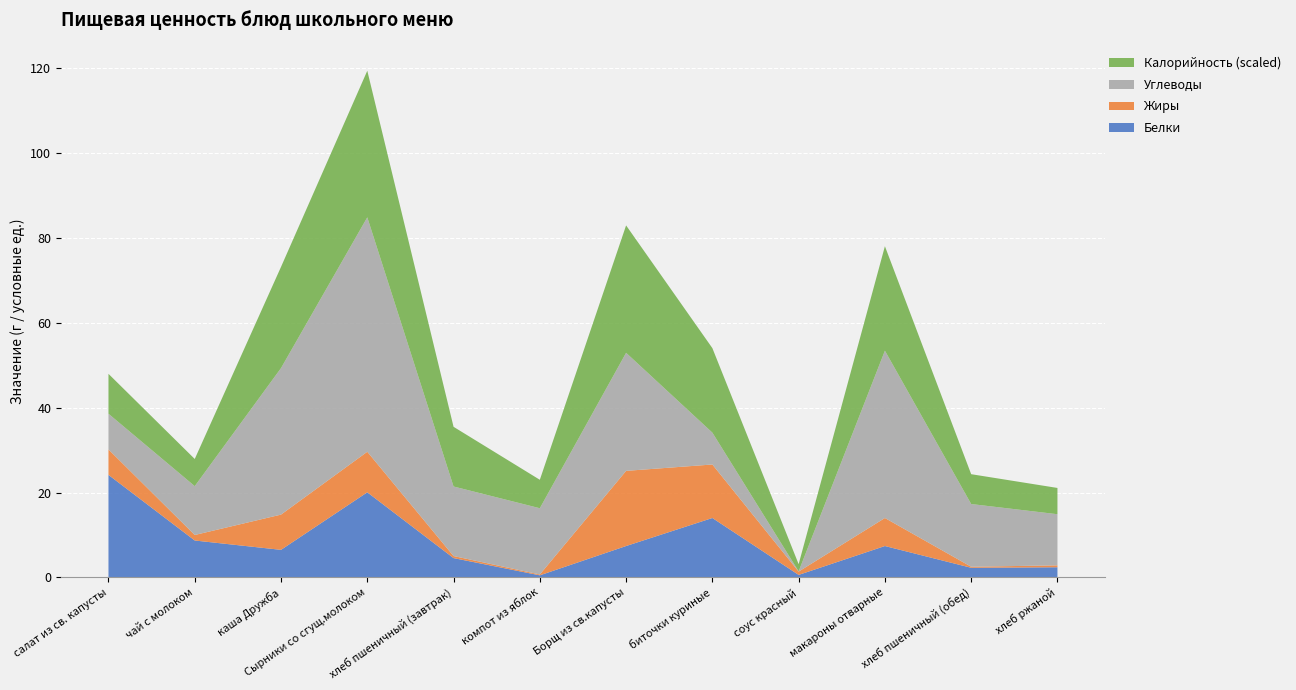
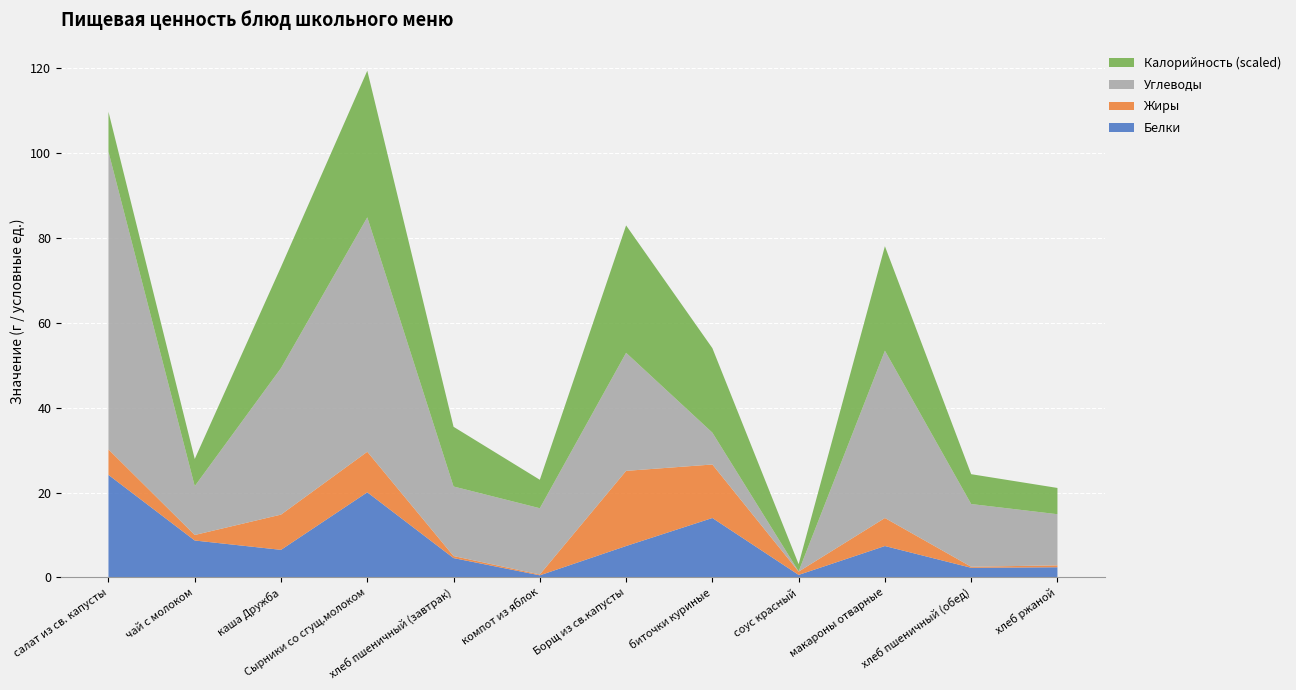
Углеводы, салат из св. капусты: 8 -> 70
